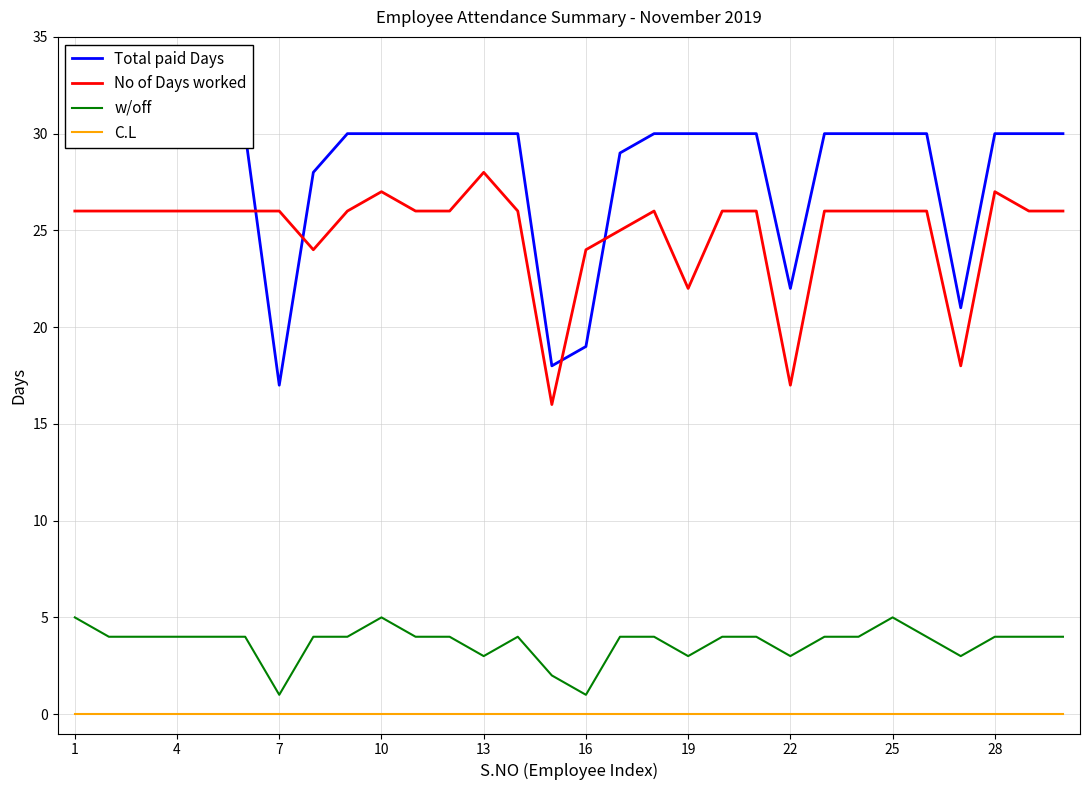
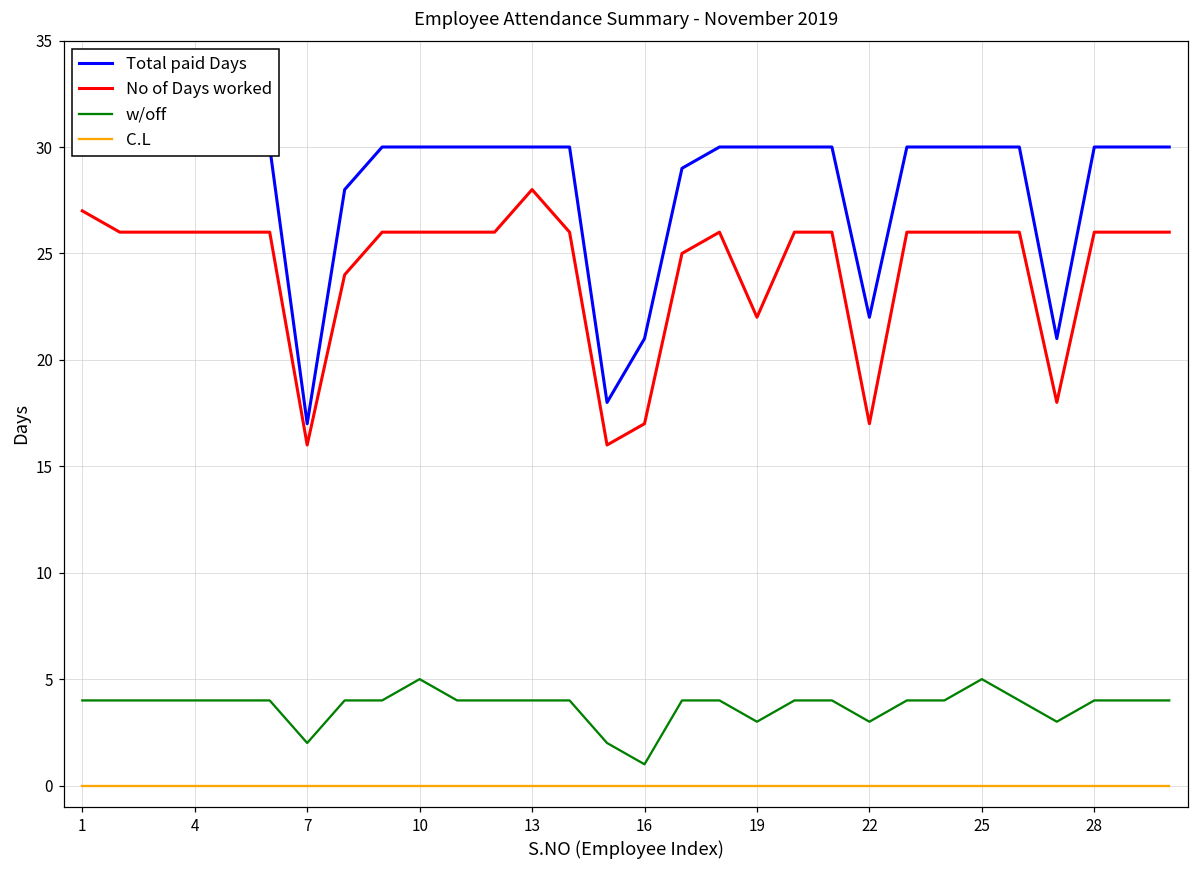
No of Days worked, 1: 26 -> 27
w/off, 1: 5 -> 4
No of Days worked, 7: 26 -> 16
w/off, 7: 1 -> 2
No of Days worked, 10: 27 -> 26
w/off, 13: 3 -> 4
Total paid Days, 16: 19 -> 21
No of Days worked, 16: 24 -> 17
No of Days worked, 28: 27 -> 26
